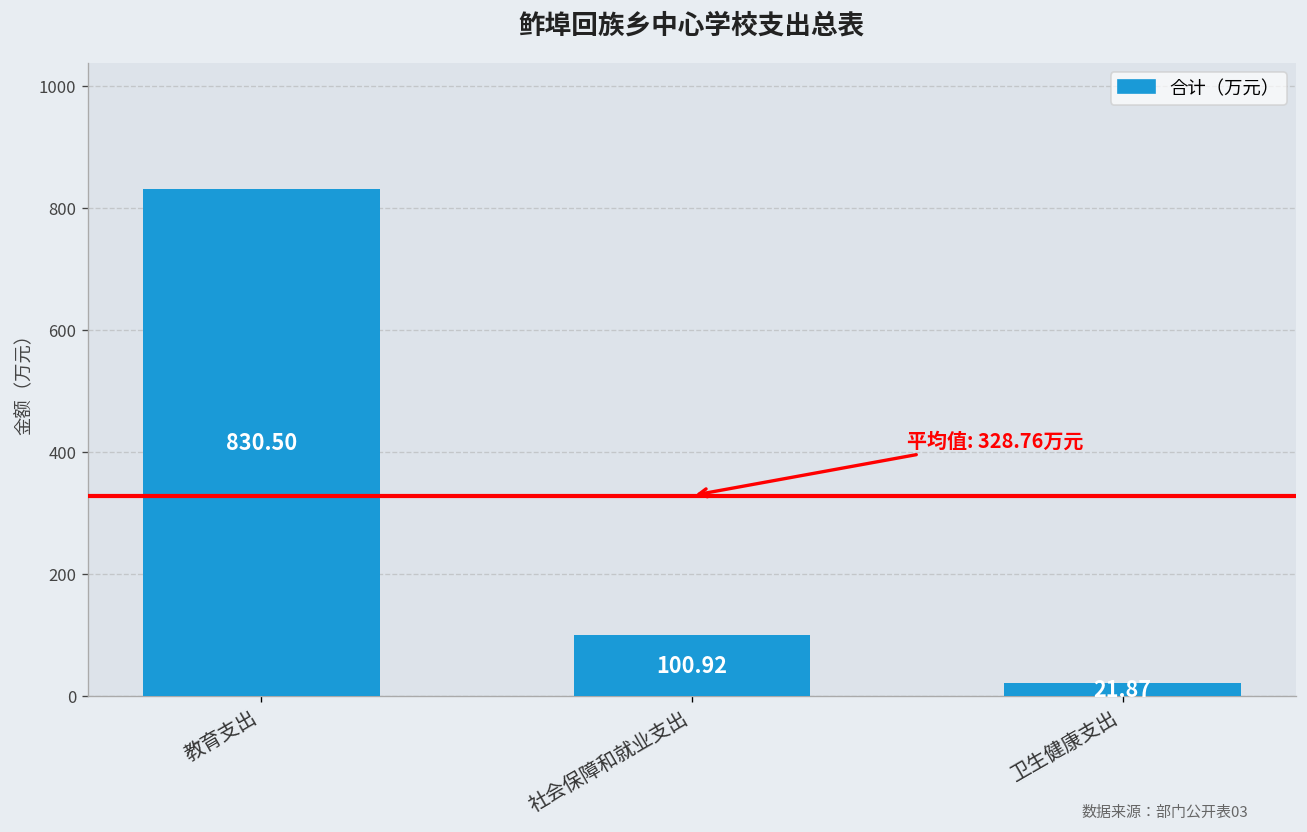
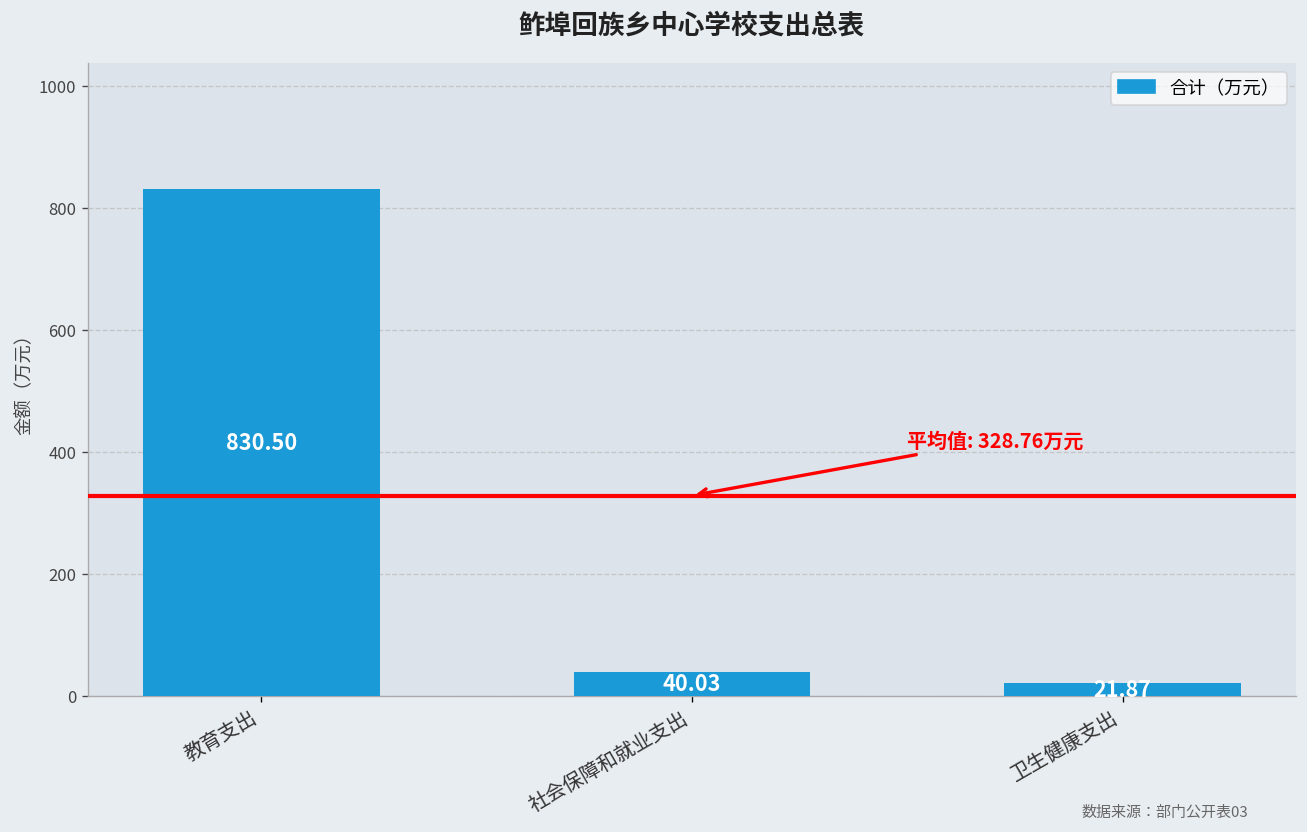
社会保障和就业支出: 100.92 -> 40.03
